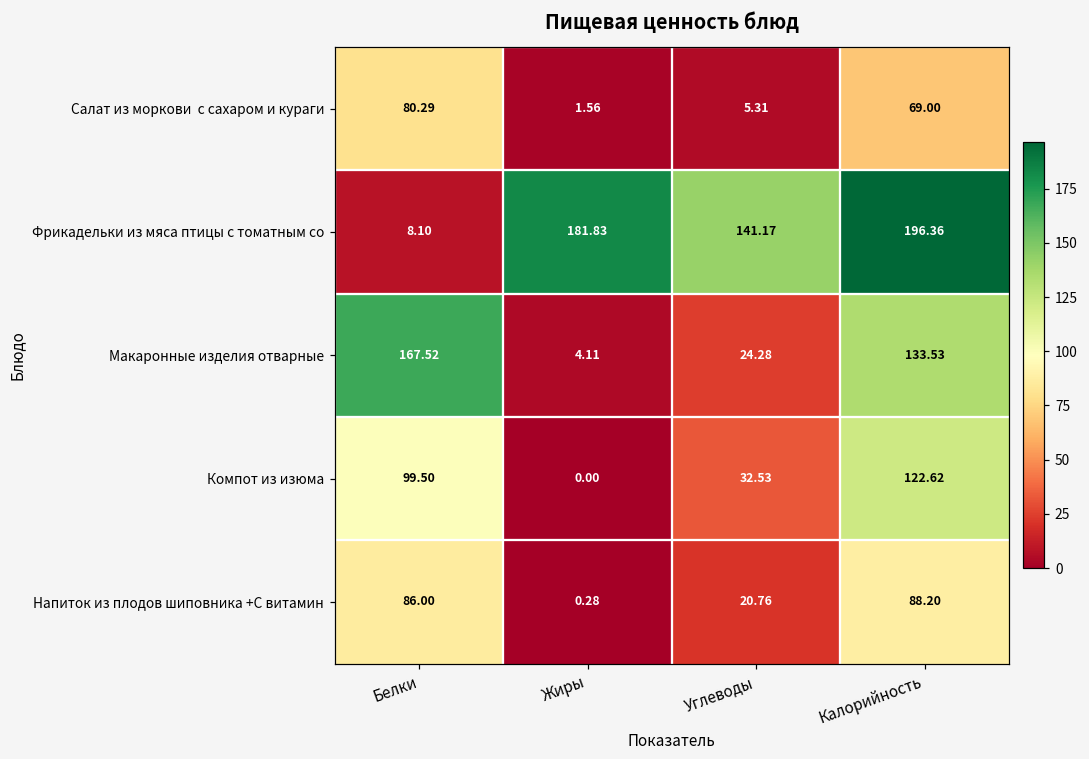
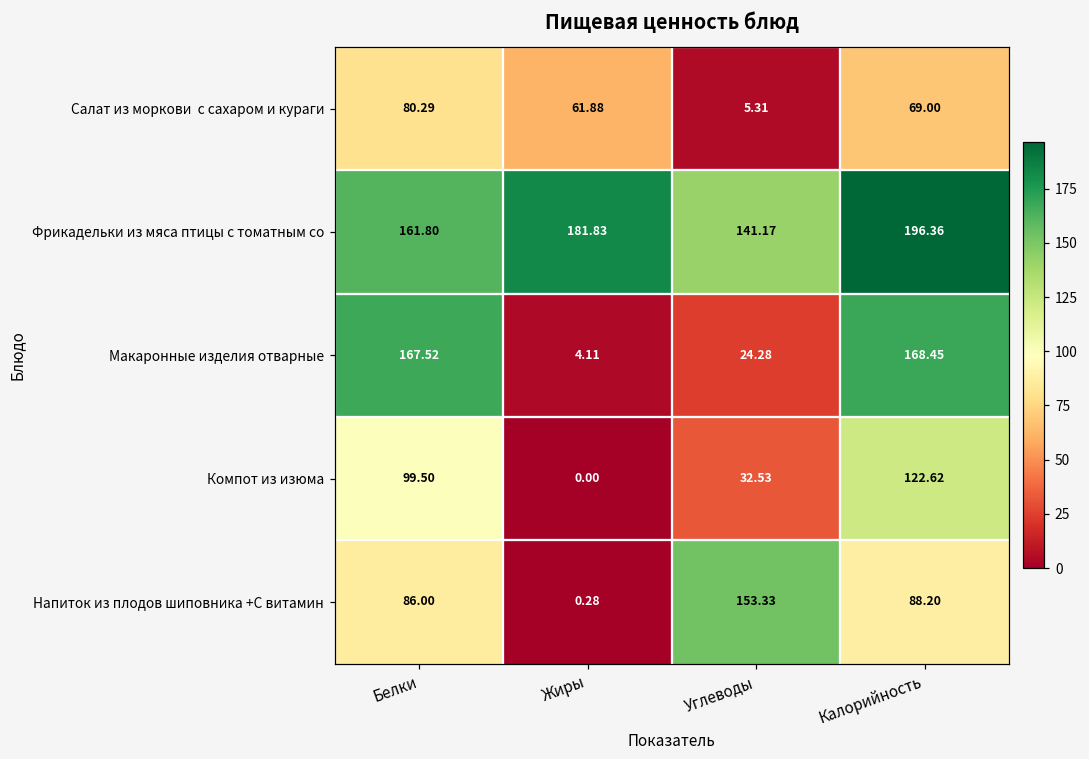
Салат из моркови с сахаром и кураги, Жиры: 1.56 -> 61.88
Фрикадельки из мяса птицы с томатным со, Белки: 8.10 -> 161.80
Макаронные изделия отварные, Калорийность: 133.53 -> 168.45
Напиток из плодов шиповника +С витамин, Углеводы: 20.76 -> 153.33
